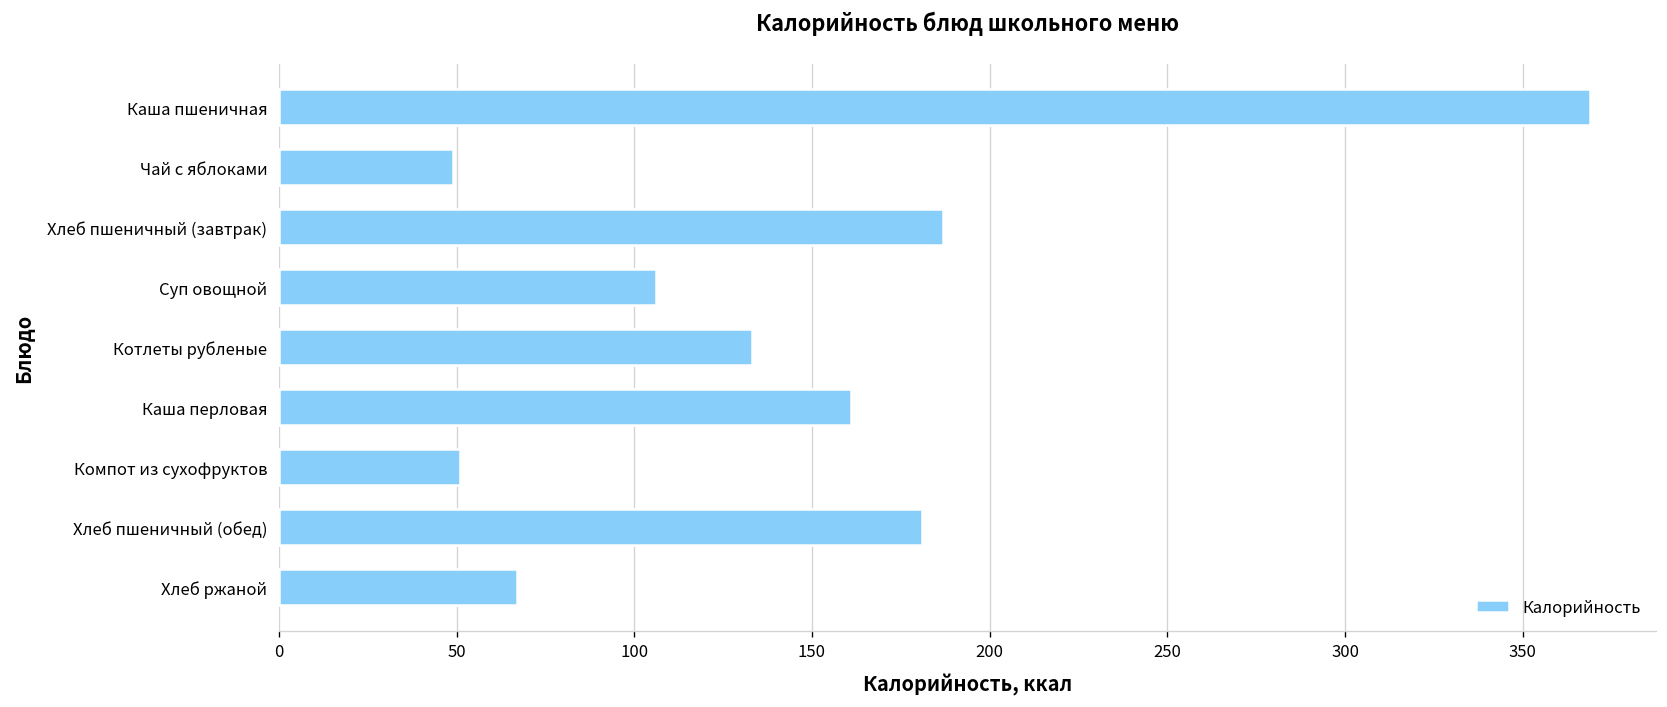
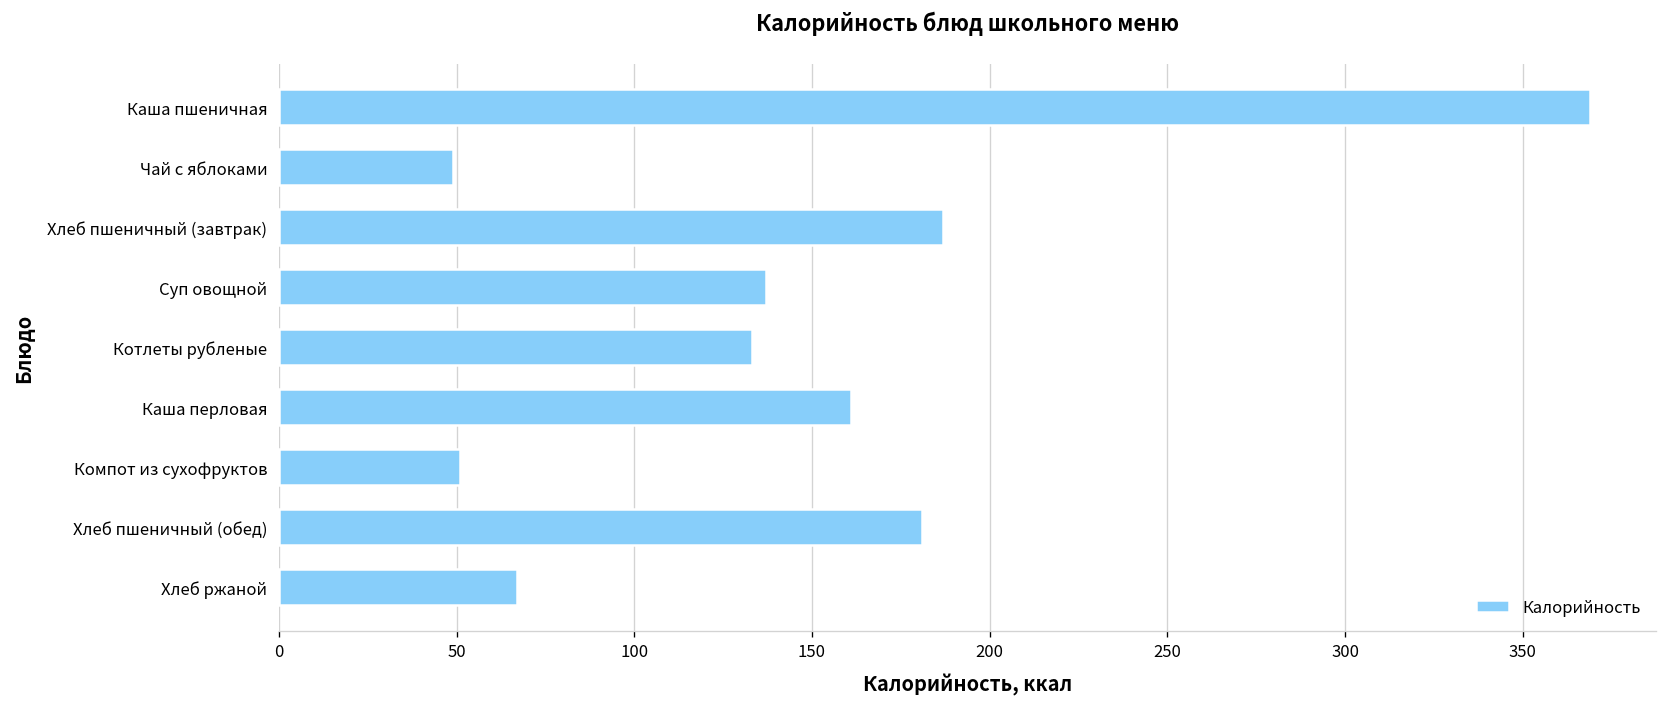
Суп овощной: 106 -> 137
